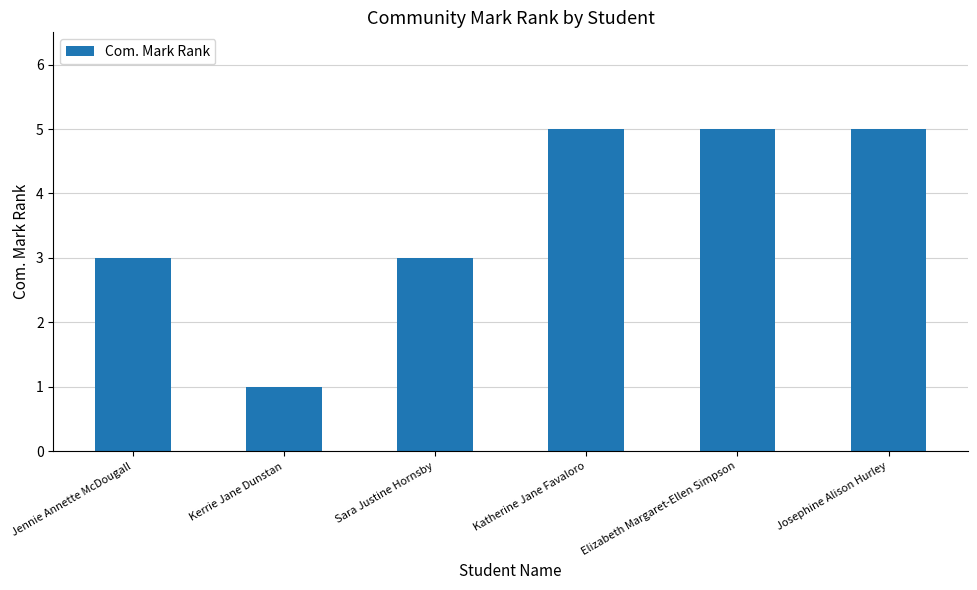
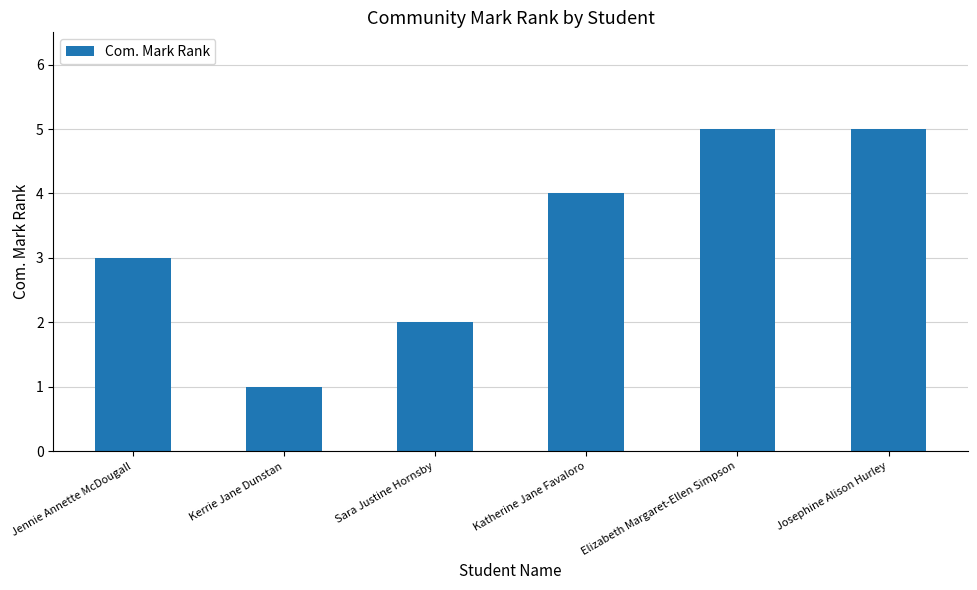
Sara Justine Hornsby: 3 -> 2
Katherine Jane Favaloro: 5 -> 4
